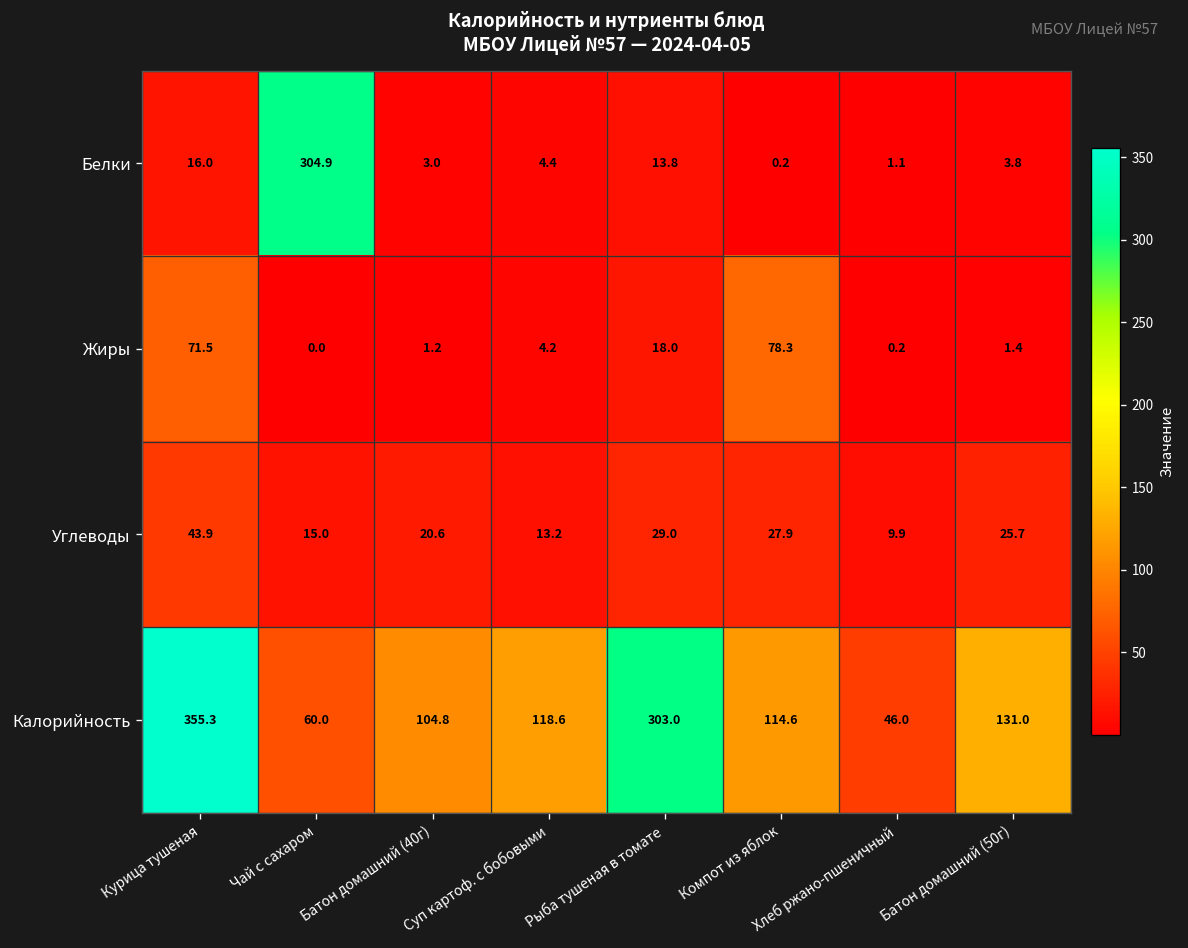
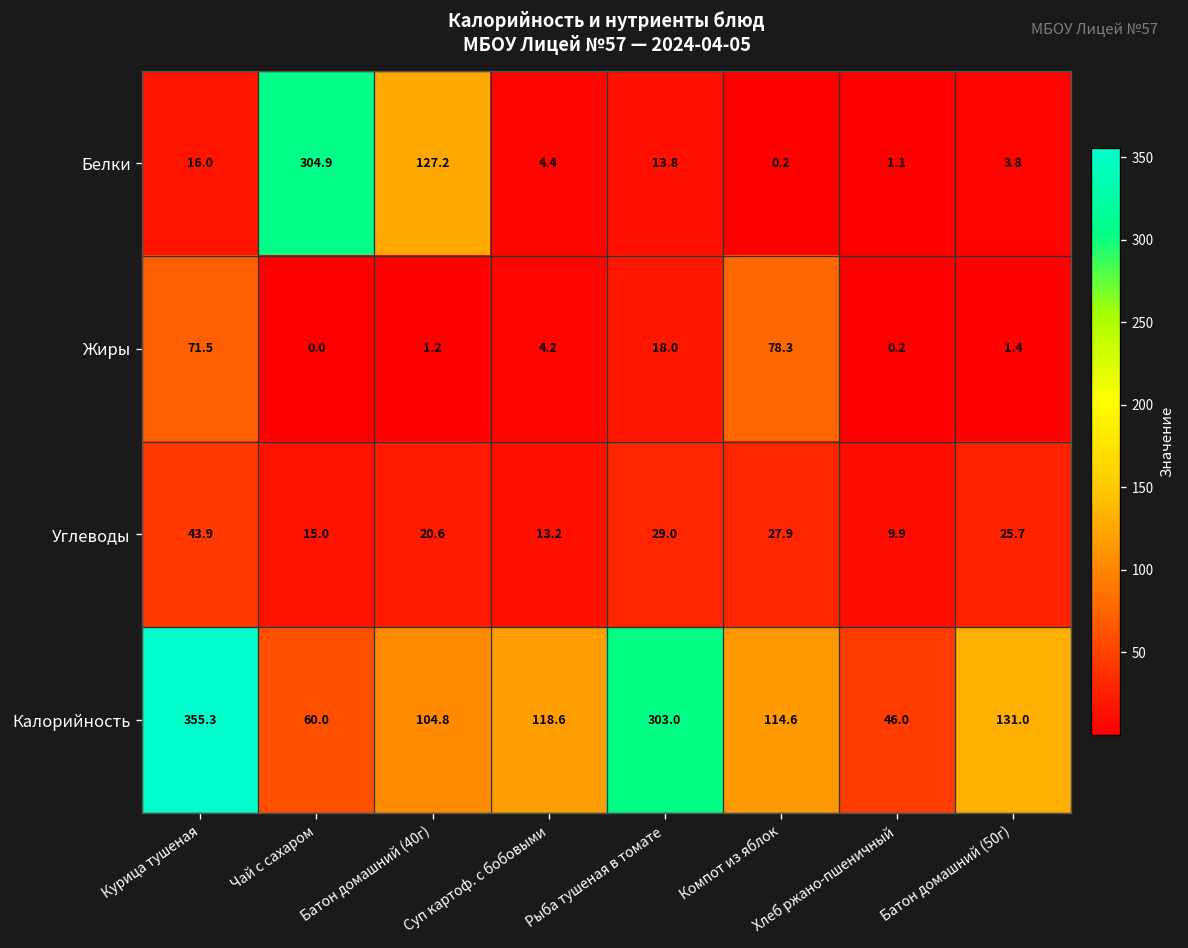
Белки, Батон домашний (40г): 3.0 -> 127.2
